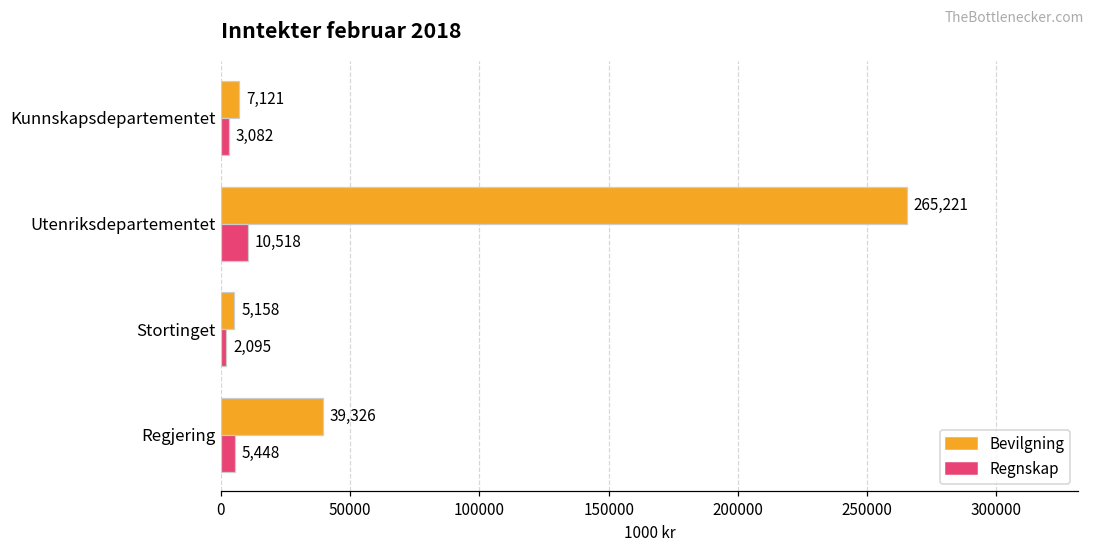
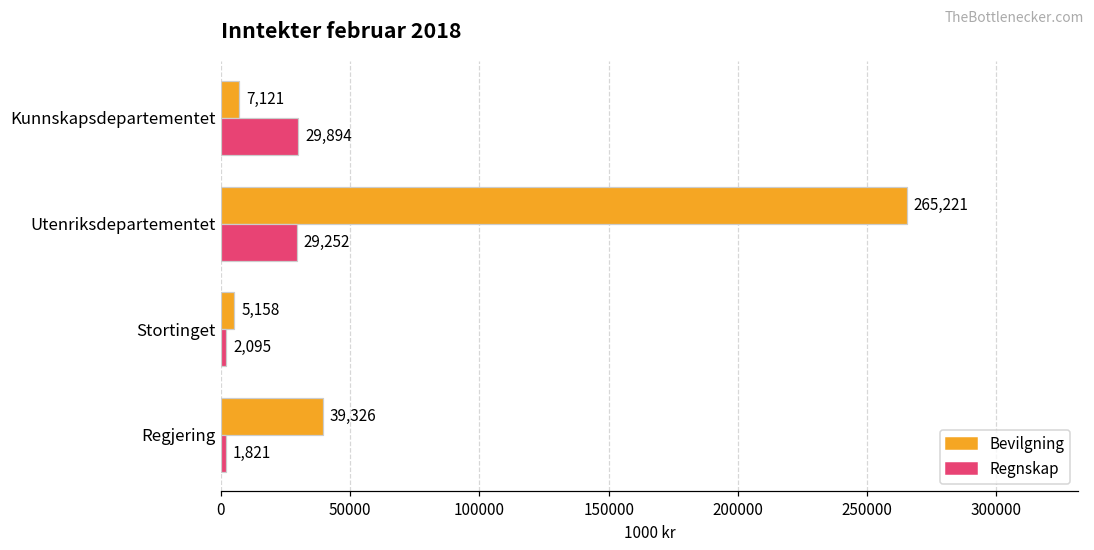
Regnskap, Kunnskapsdepartementet: 3,082 -> 29,894
Regnskap, Utenriksdepartementet: 10,518 -> 29,252
Regnskap, Regjering: 5,448 -> 1,821
